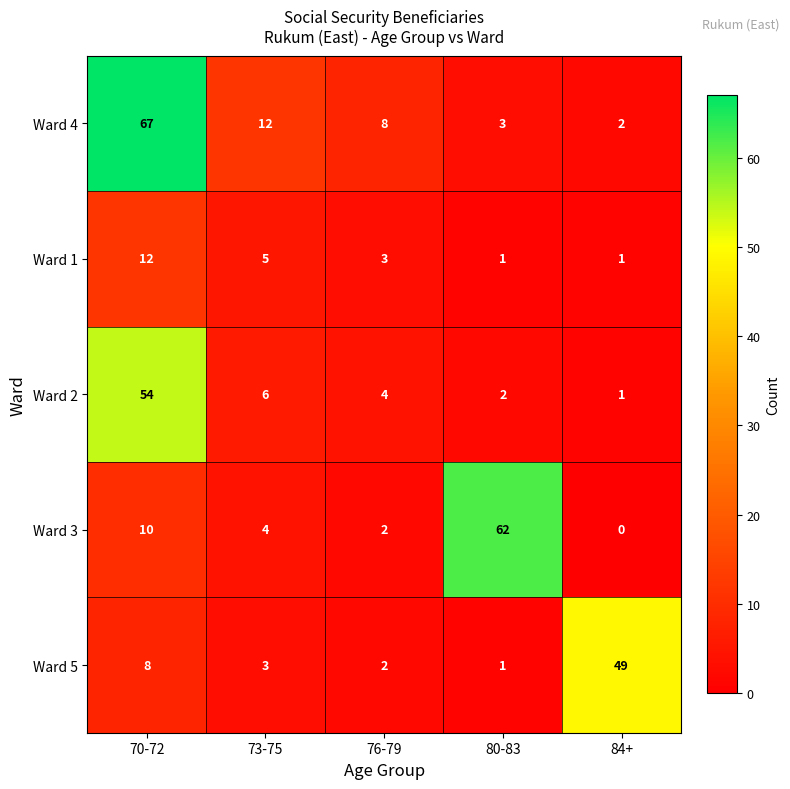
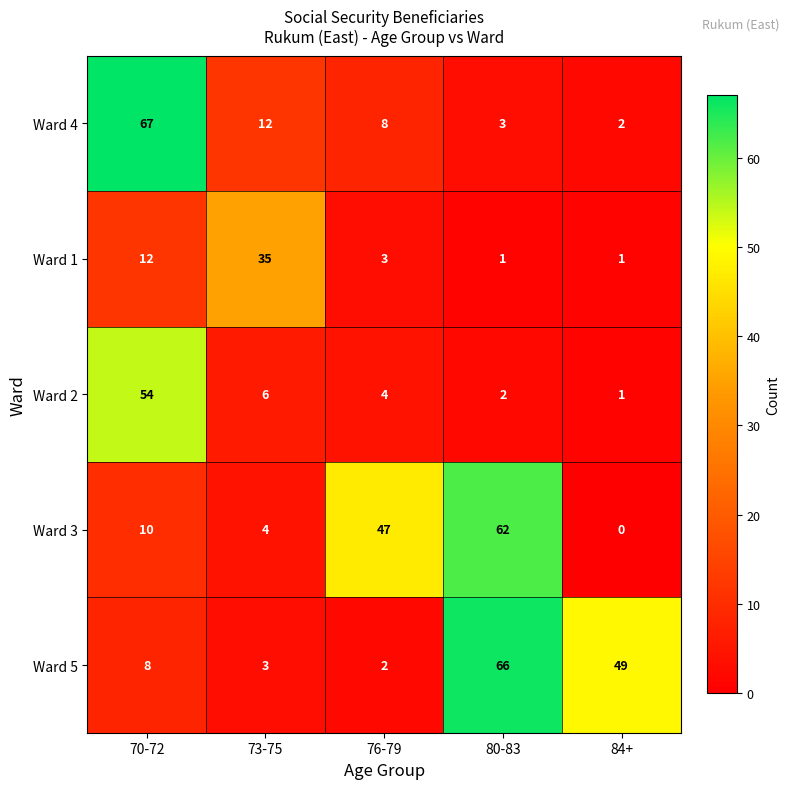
Ward 1, 73-75: 5 -> 35
Ward 3, 76-79: 2 -> 47
Ward 5, 80-83: 1 -> 66
